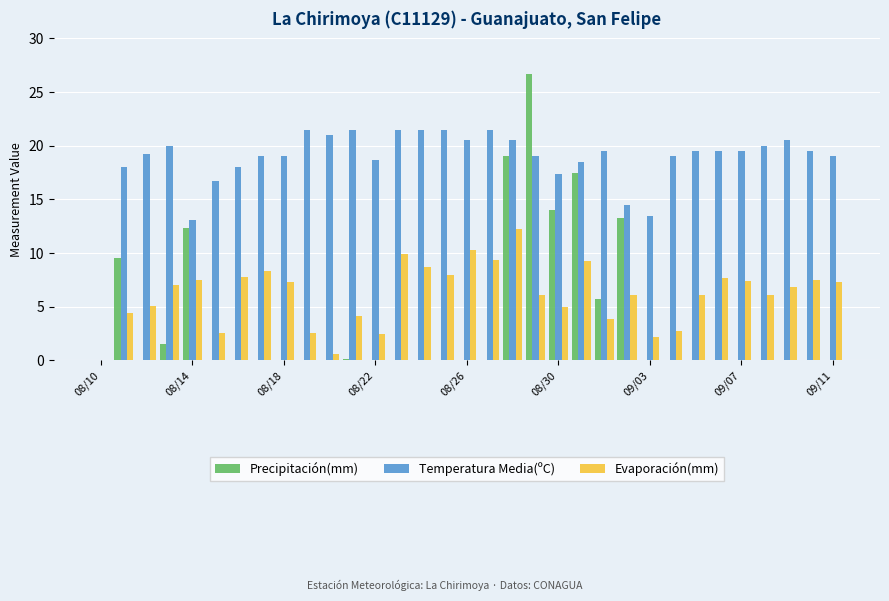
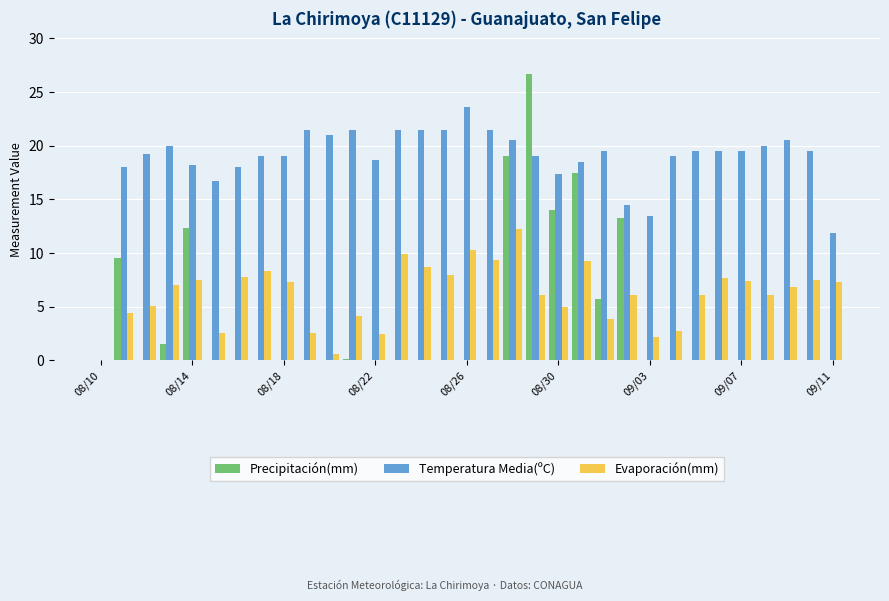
Temperatura Media(ºC), 08/14: 13.0 -> 18.3
Temperatura Media(ºC), 08/26: 20.5 -> 23.6
Temperatura Media(ºC), 09/11: 19.0 -> 11.9
